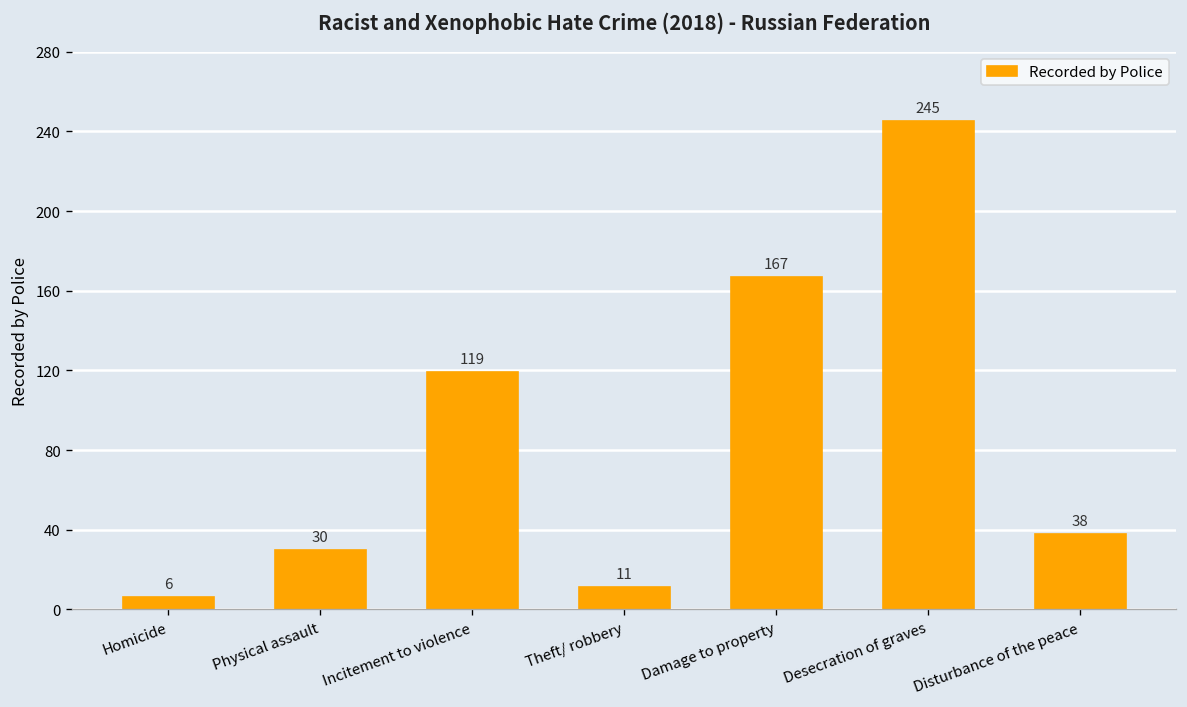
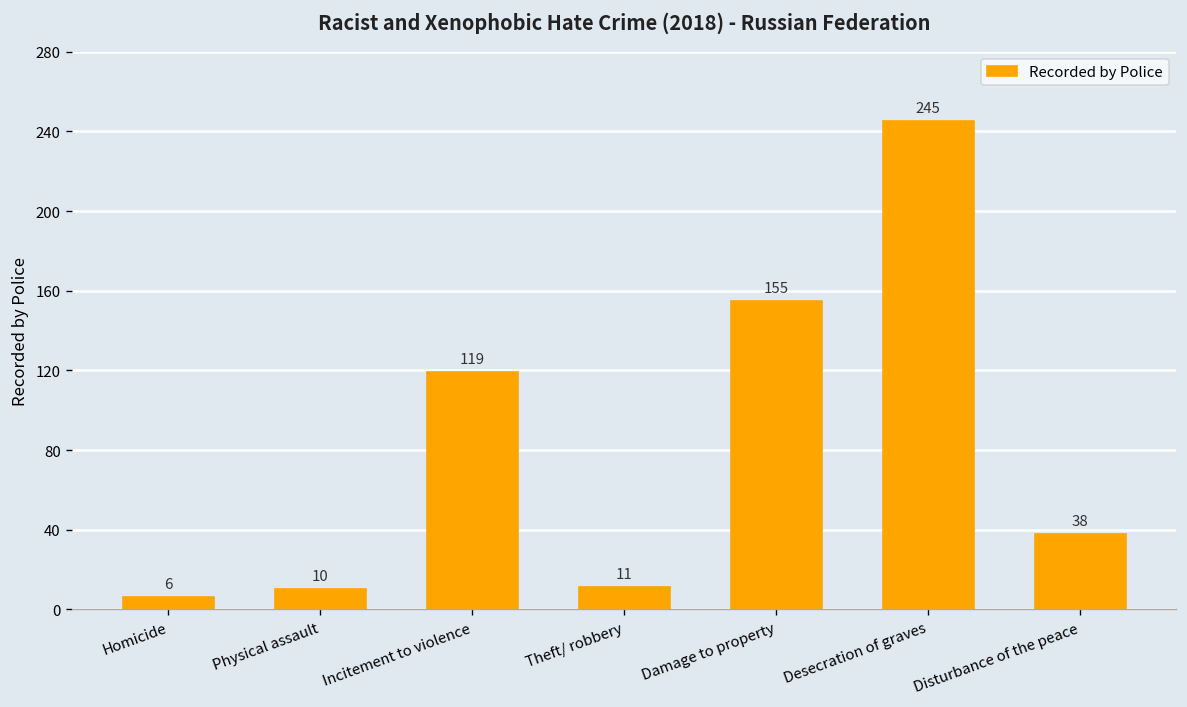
Physical assault: 30 -> 10
Damage to property: 167 -> 155
